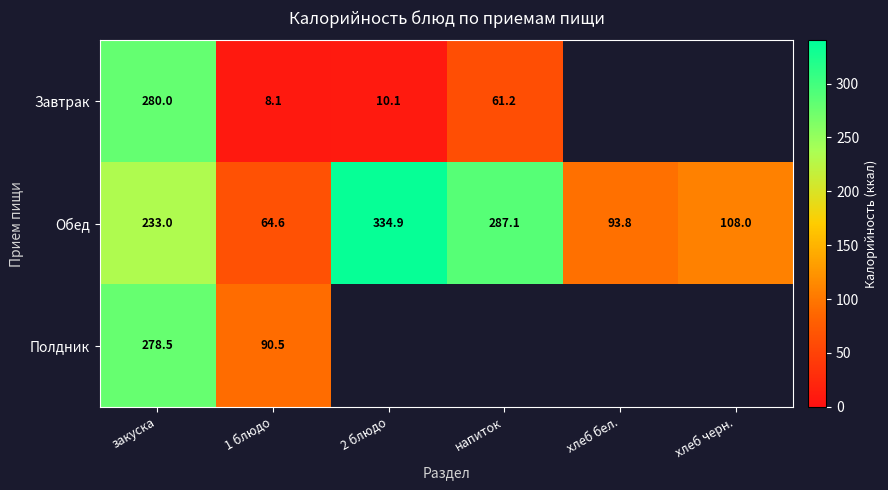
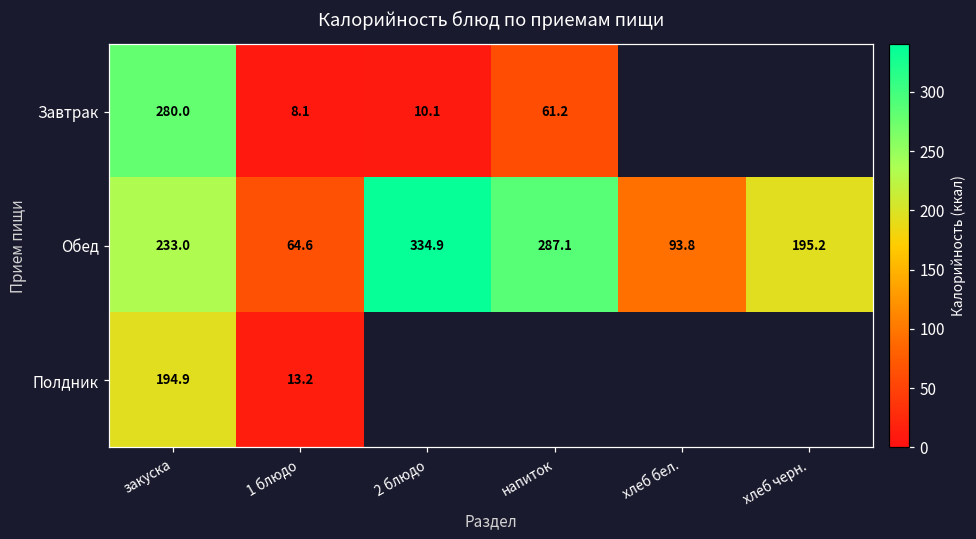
Обед, хлеб черн.: 108.0 -> 195.2
Полдник, закуска: 278.5 -> 194.9
Полдник, 1 блюдо: 90.5 -> 13.2
